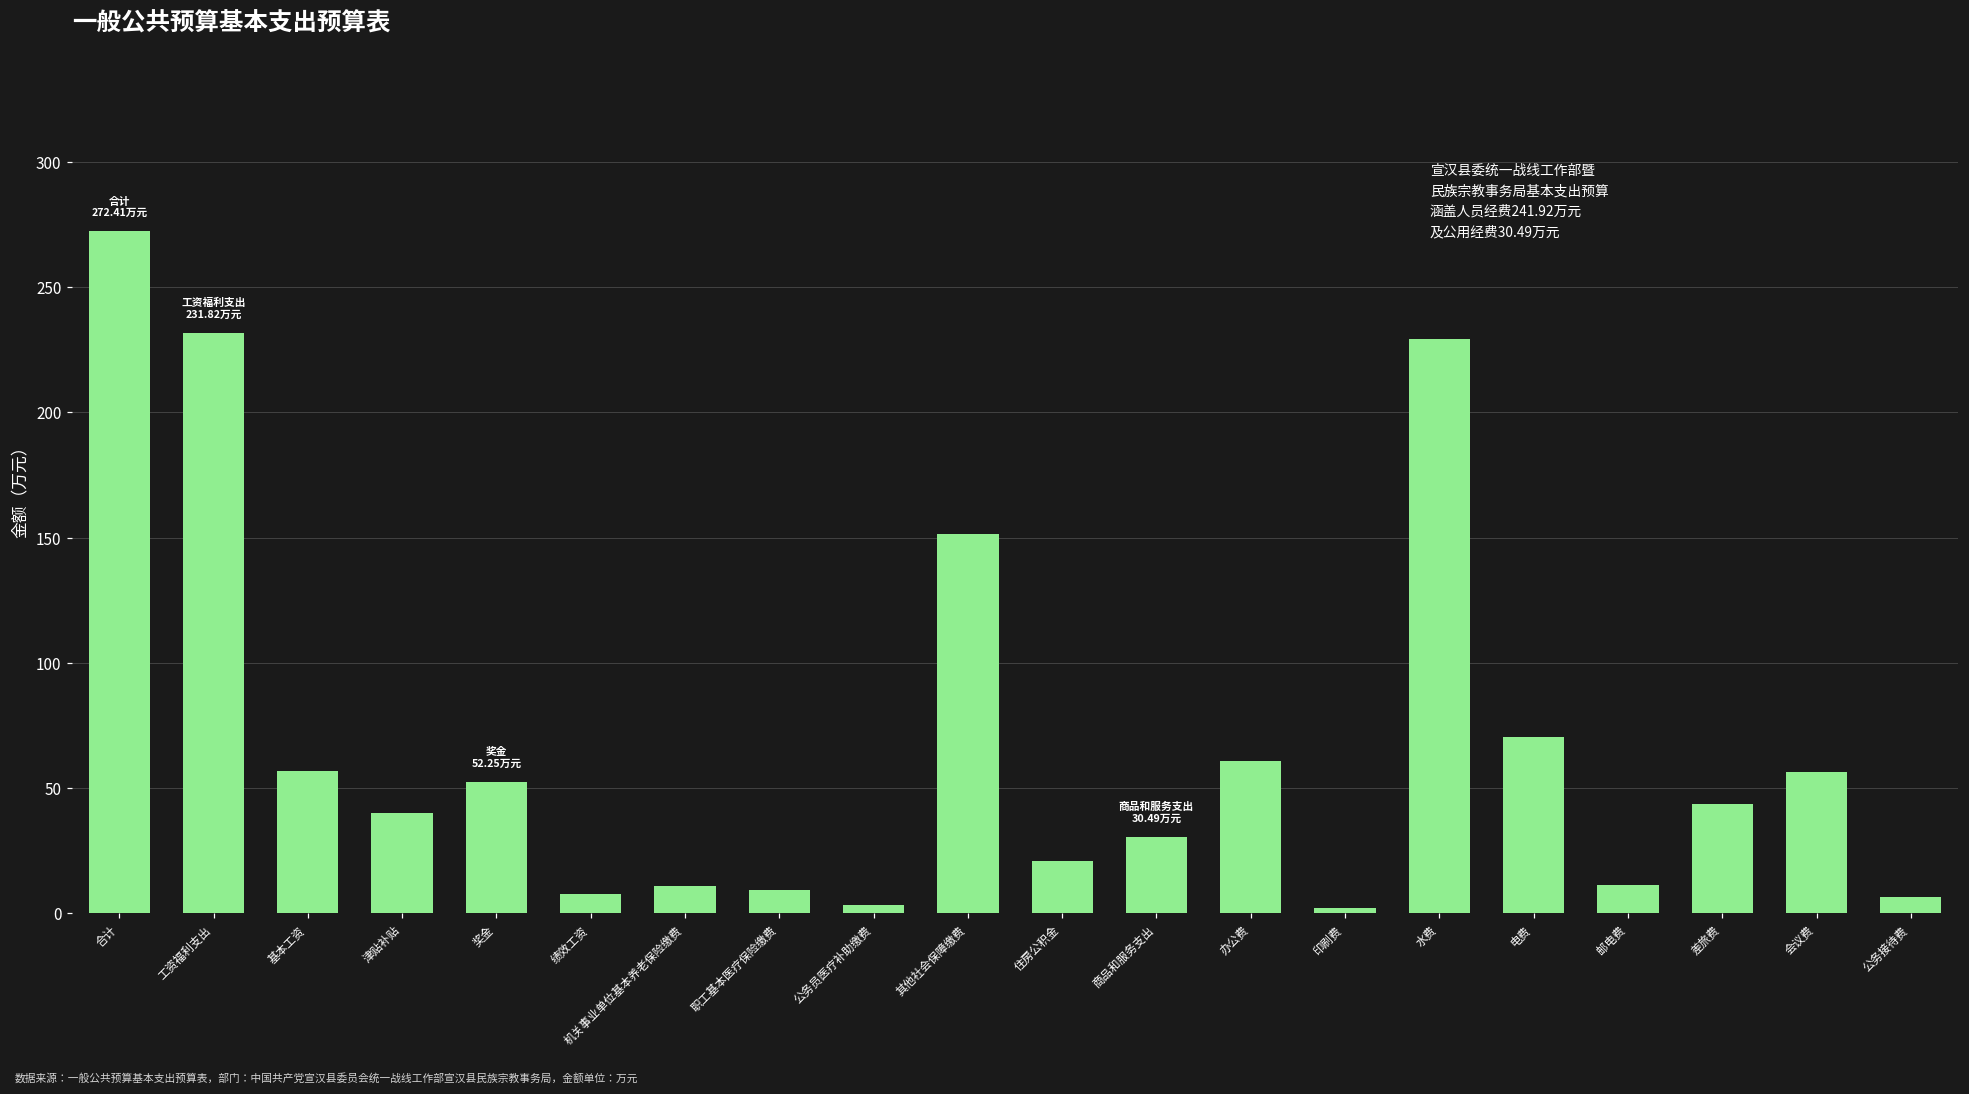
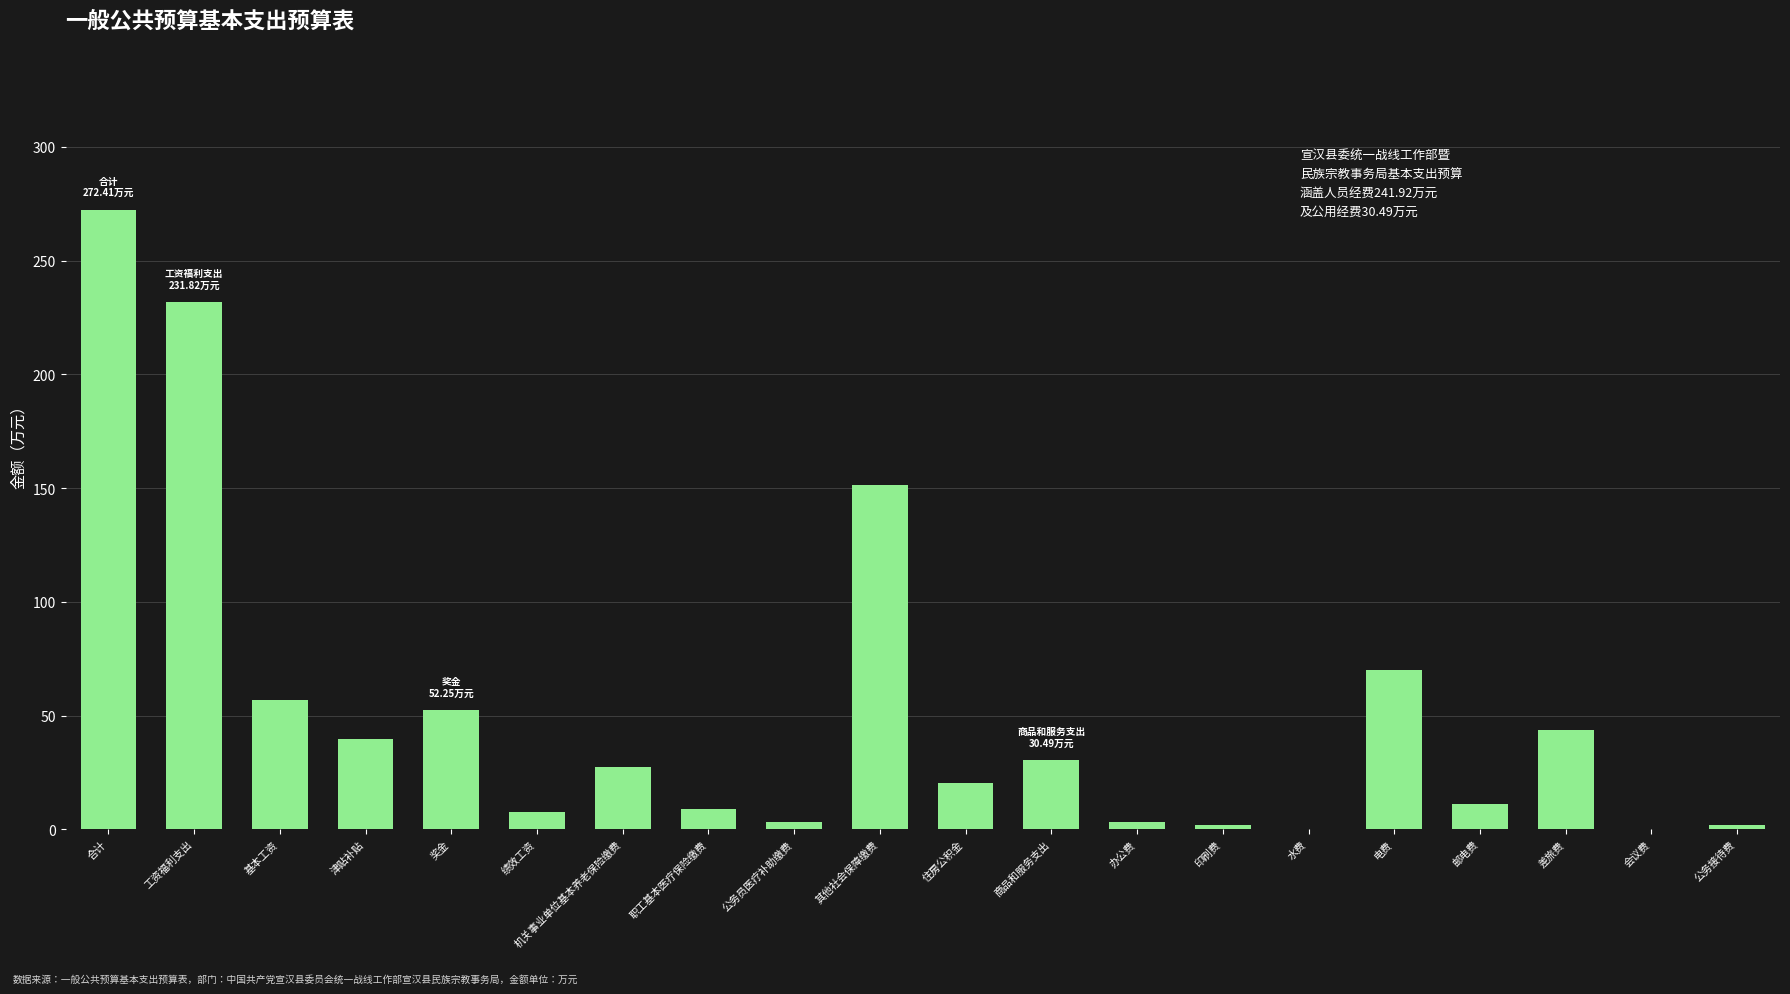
机关事业单位基本养老保险缴费: 11 -> 27
办公费: 61 -> 3
水费: 229 -> 0
会议费: 56 -> 0
公务接待费: 7 -> 2
